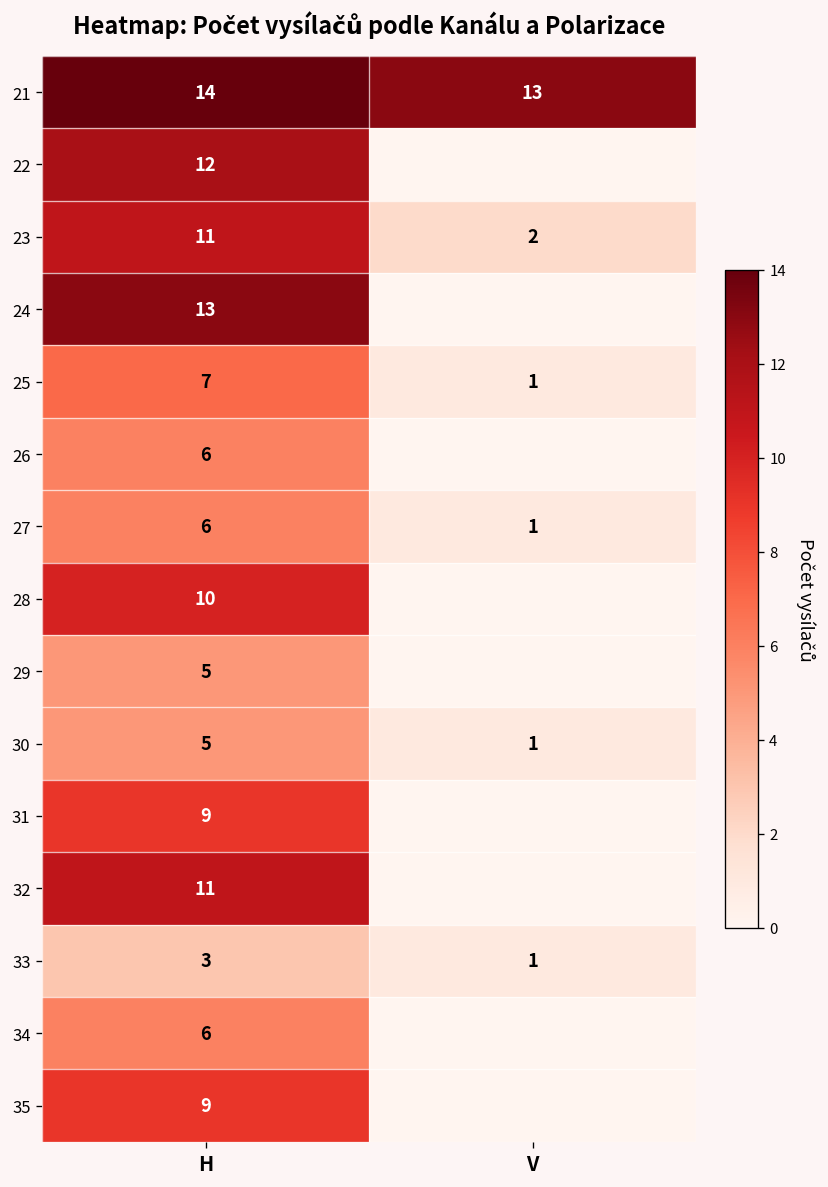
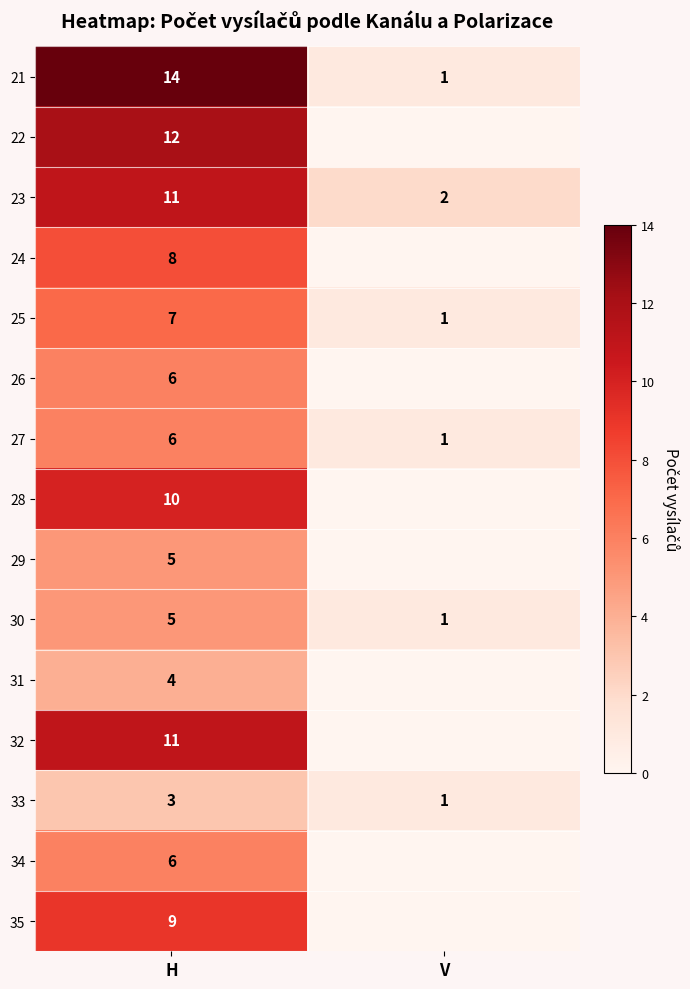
21, V: 13 -> 1
24, H: 13 -> 8
31, H: 9 -> 4
